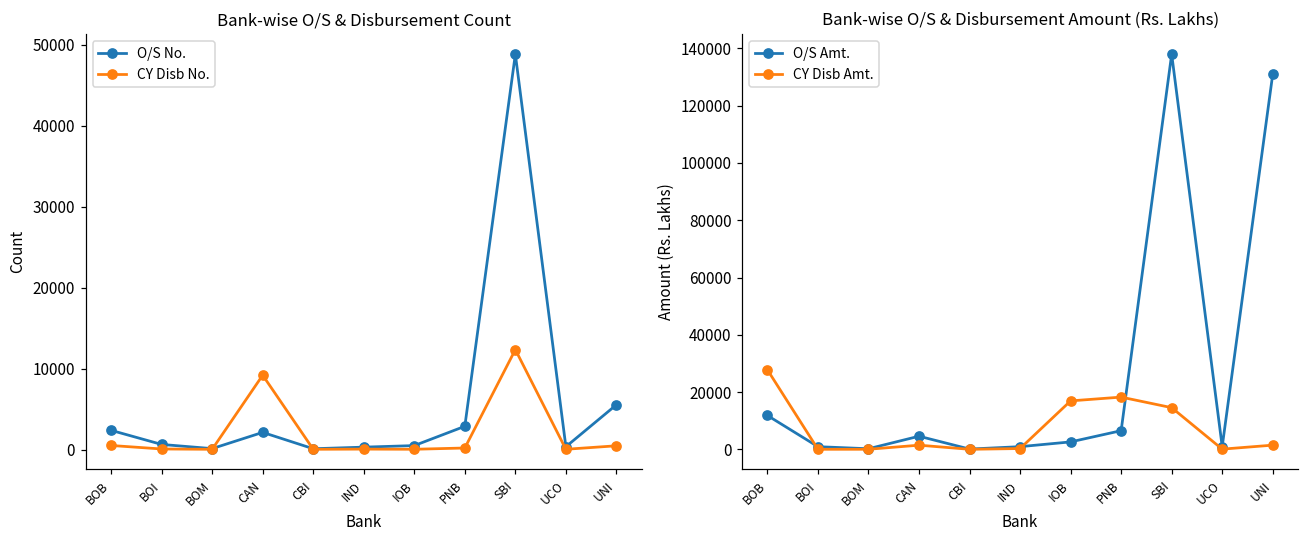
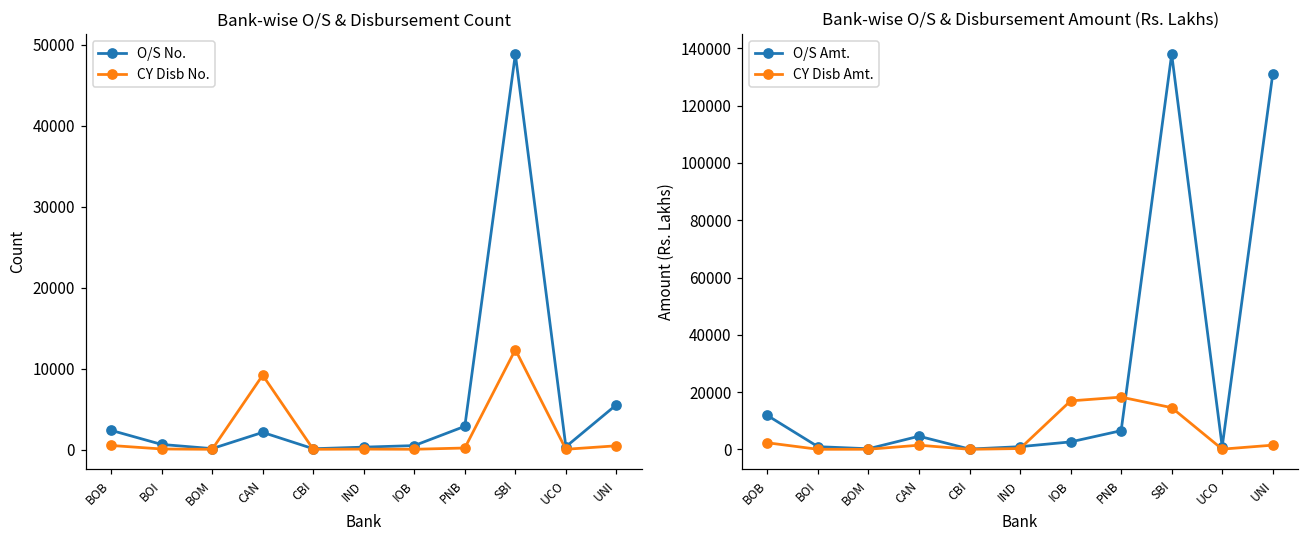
Bank-wise O/S & Disbursement Amount (Rs. Lakhs), CY Disb Amt., BOB: 28000 -> 2000
